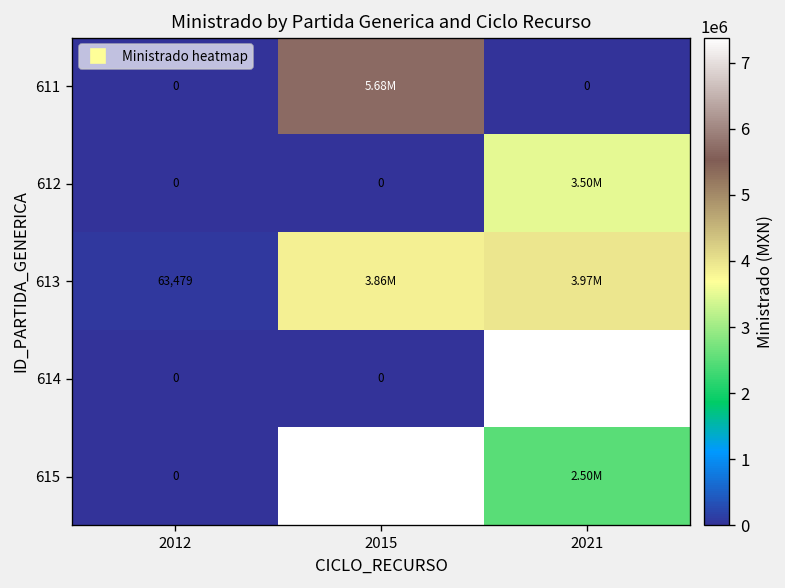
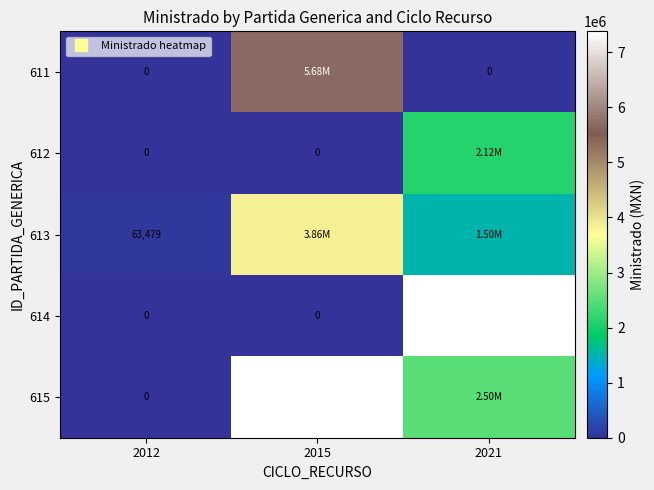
612, 2021: 3.50M -> 2.12M
613, 2021: 3.97M -> 1.50M
